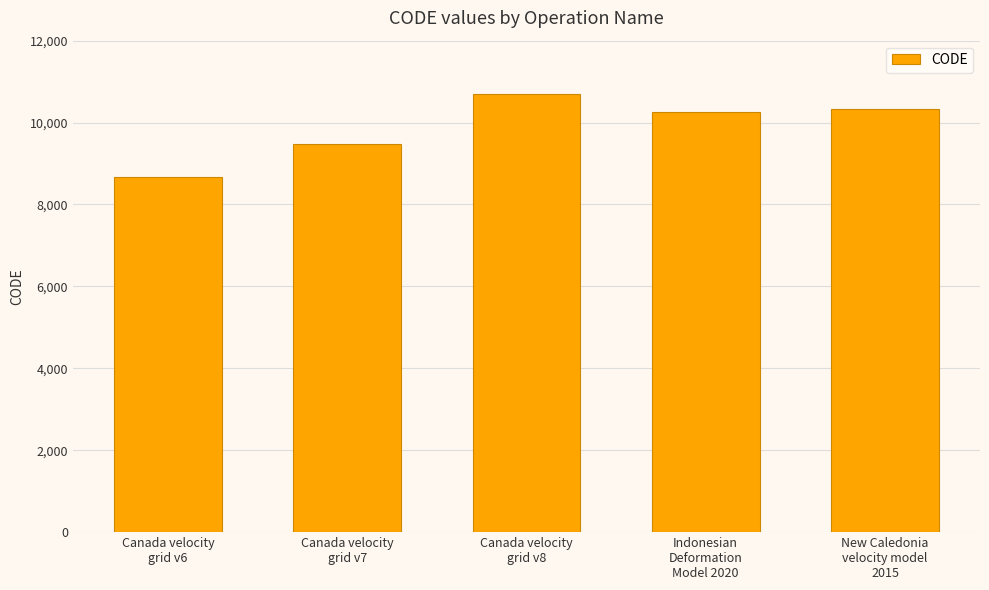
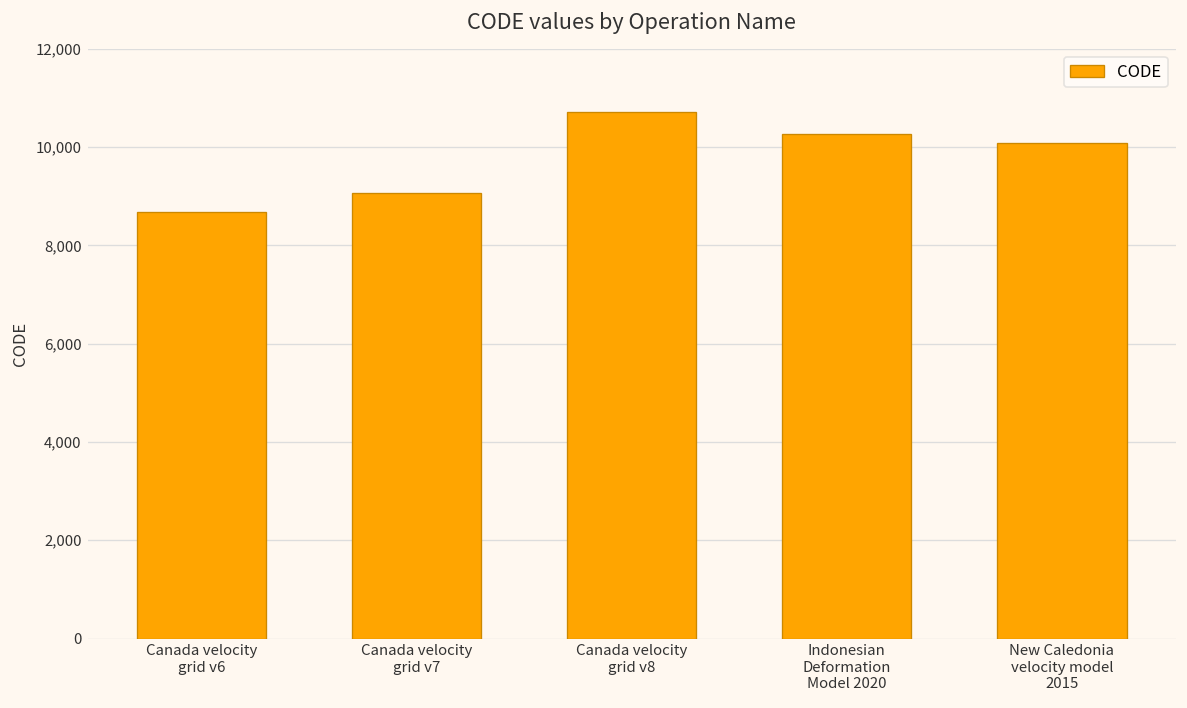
Canada velocity grid v7: 9,500 -> 9,100
New Caledonia velocity model 2015: 10,300 -> 10,100
